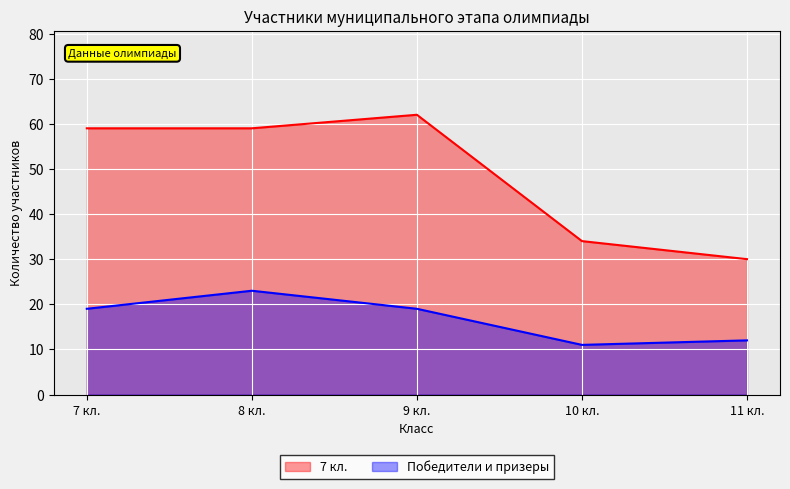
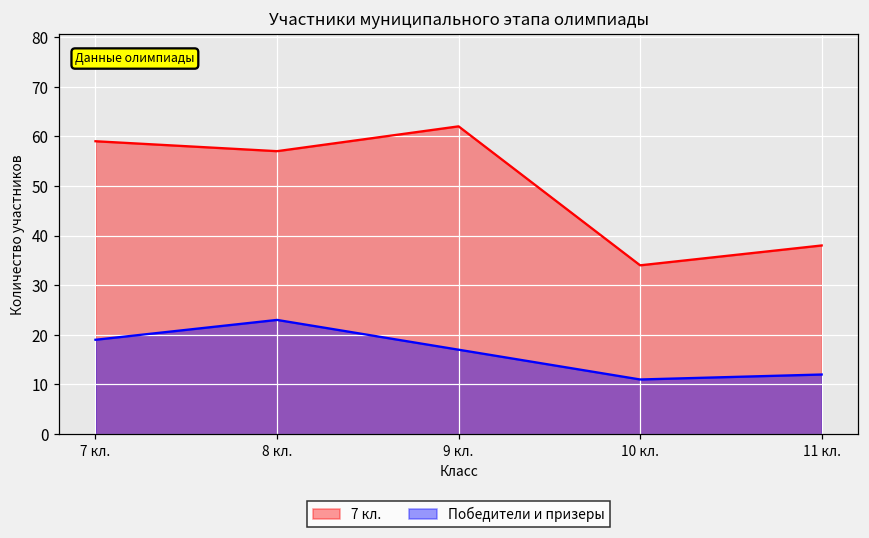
7 кл., 8 кл.: 59 -> 57
Победители и призеры, 9 кл.: 19 -> 17
7 кл., 11 кл.: 30 -> 38
